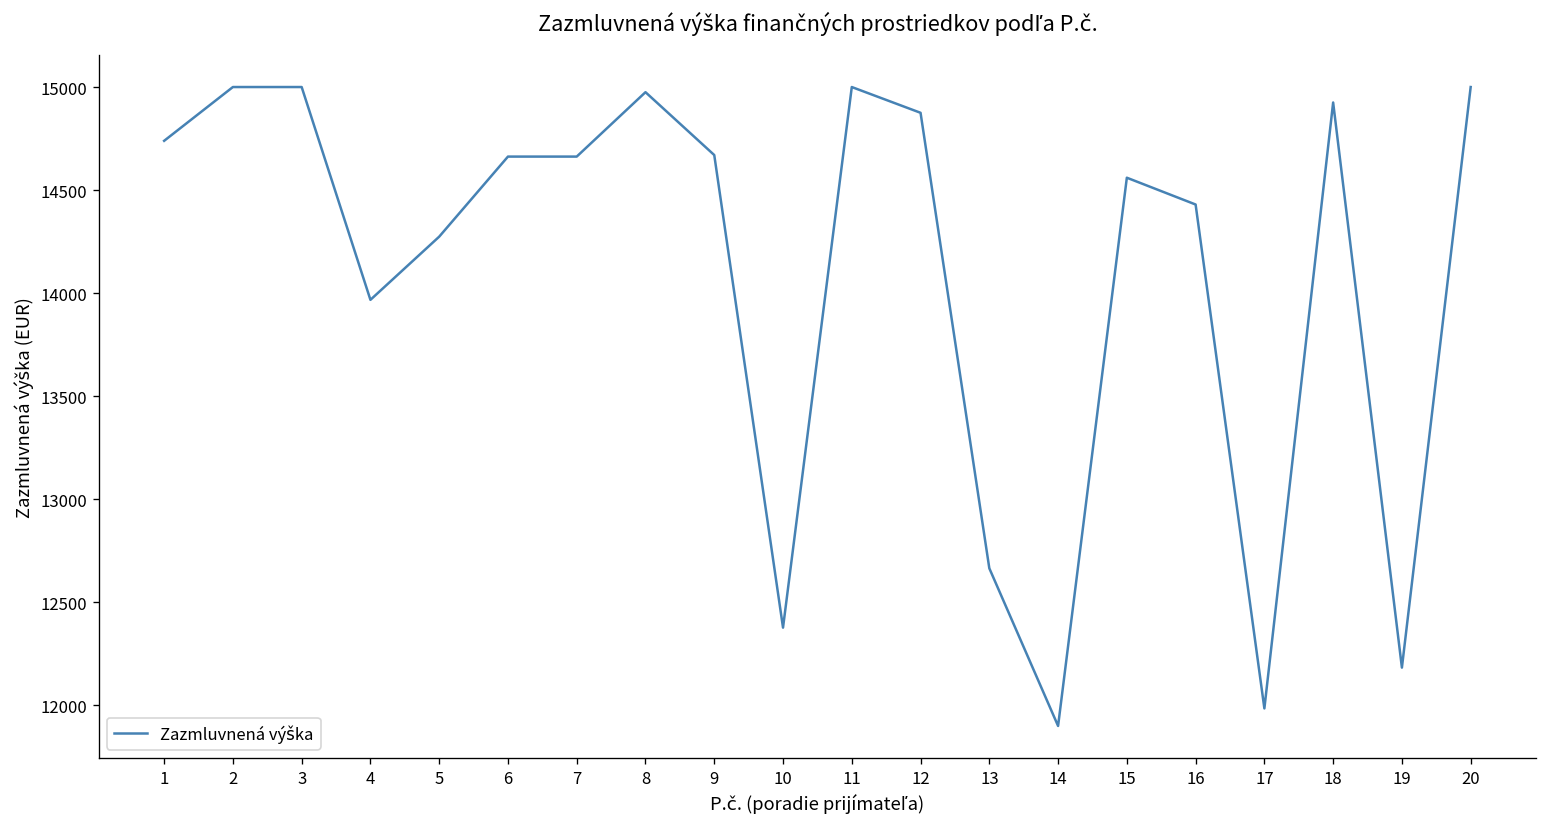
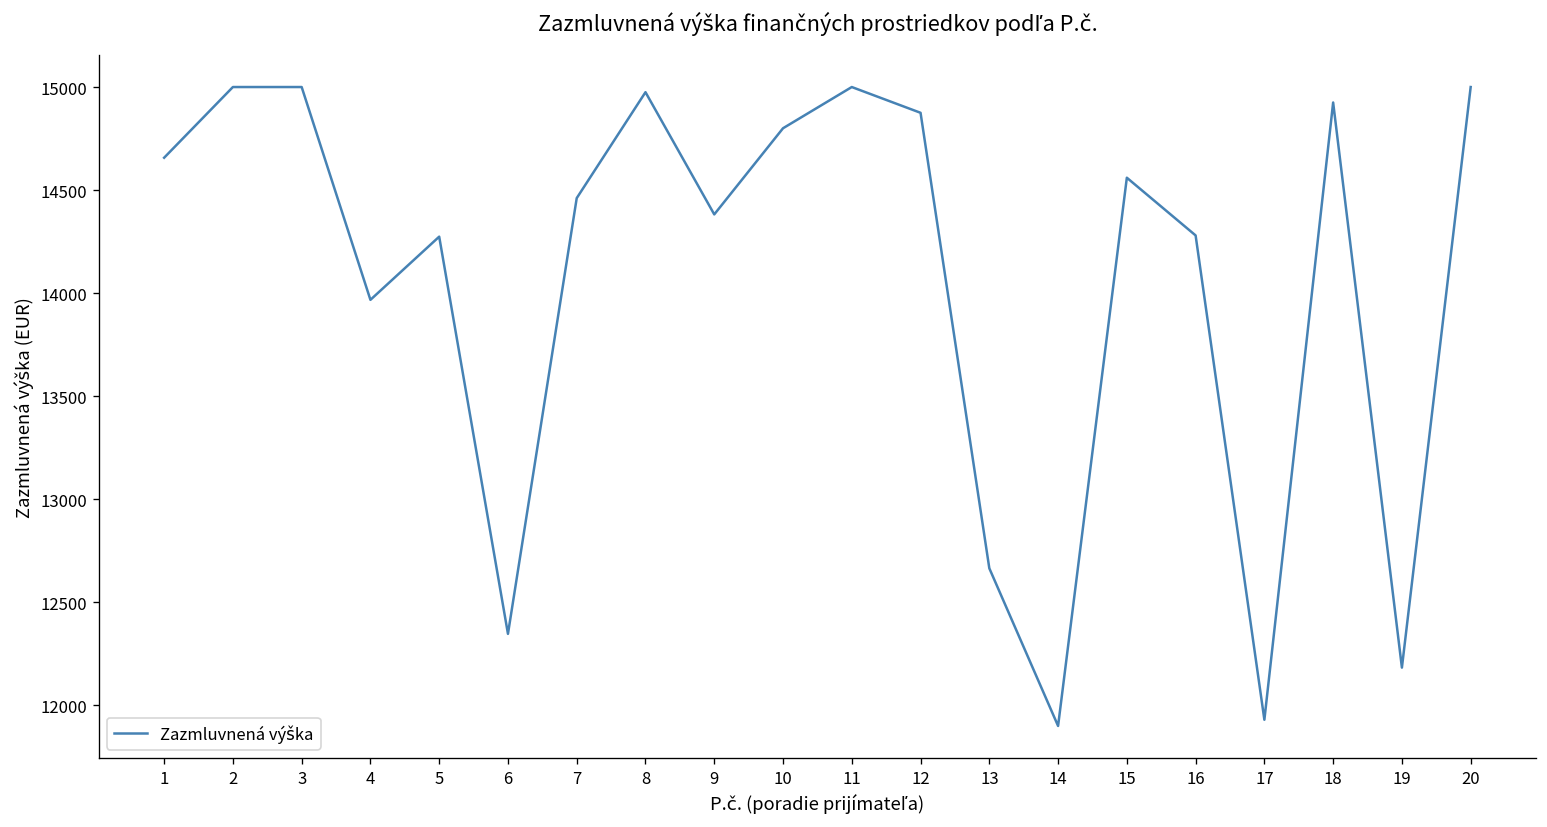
1: 14740 -> 14660
6: 14660 -> 12350
7: 14660 -> 14460
9: 14670 -> 14380
10: 12380 -> 14800
16: 14430 -> 14280
17: 11990 -> 11930
